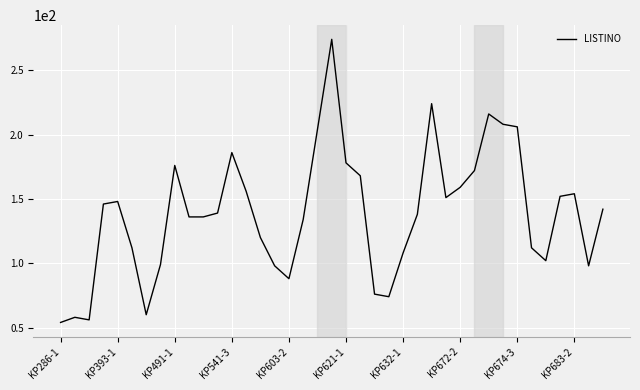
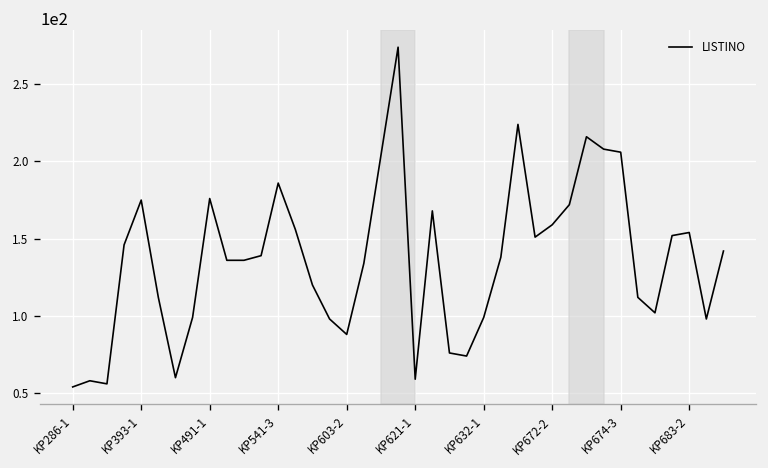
KP393-1: 148 -> 175
KP621-1: 178 -> 59
KP632-1: 108 -> 99
